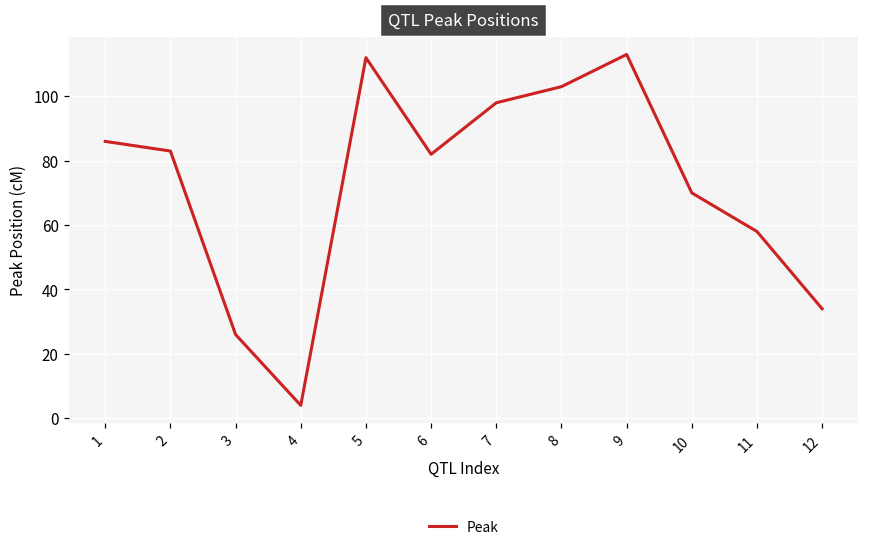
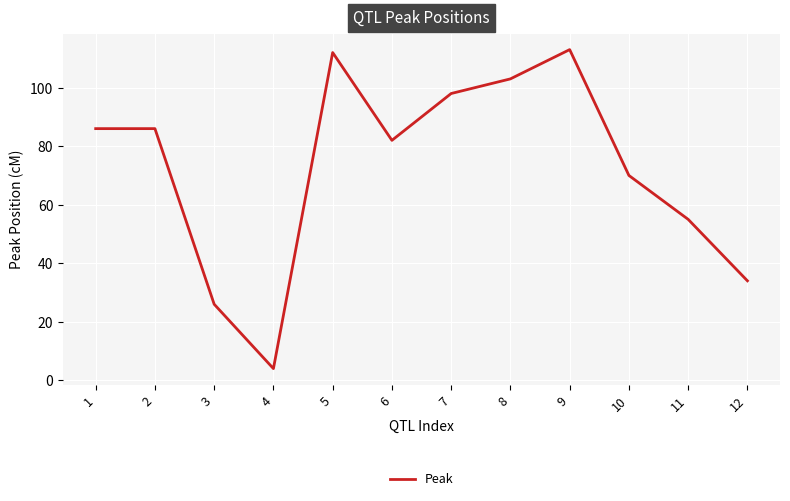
2: 83 -> 86
11: 58 -> 55
